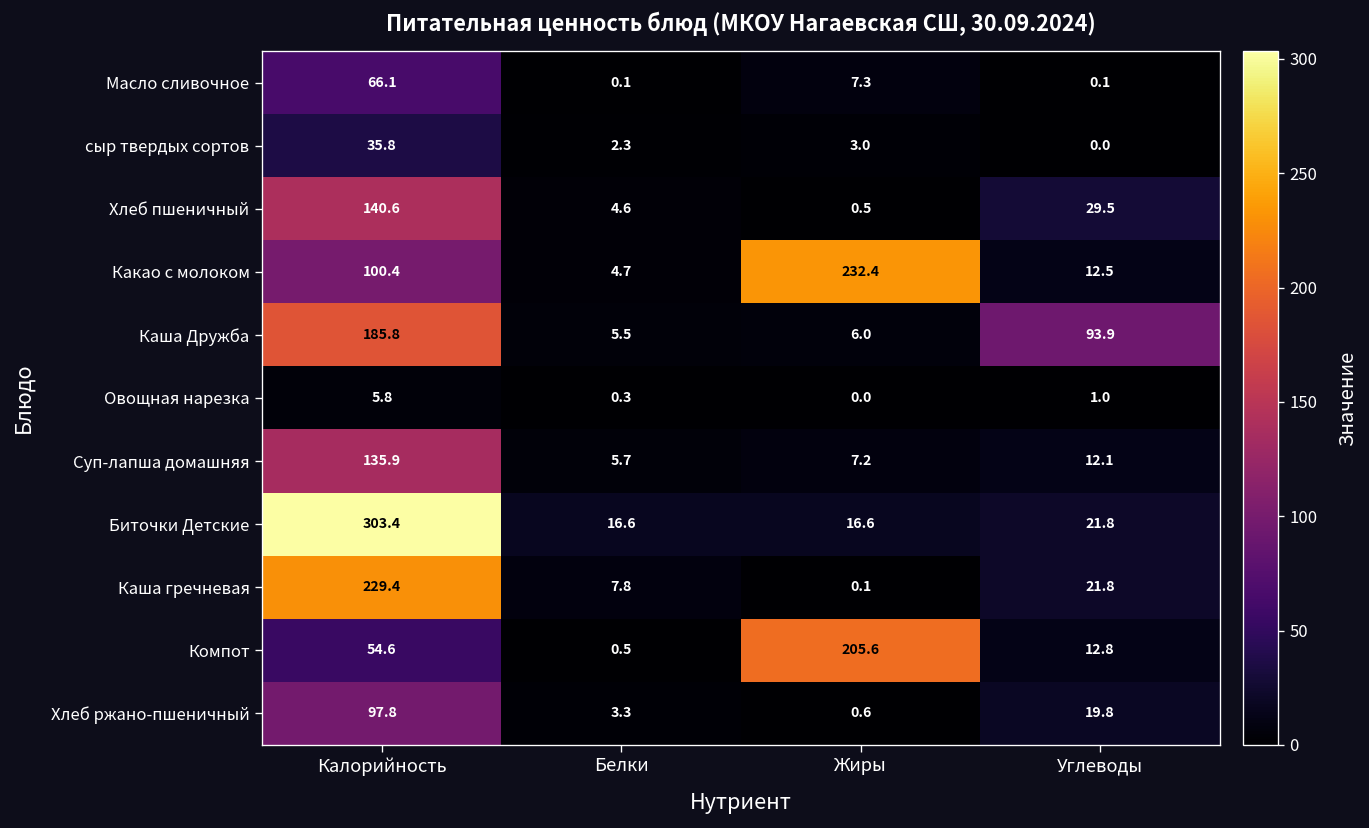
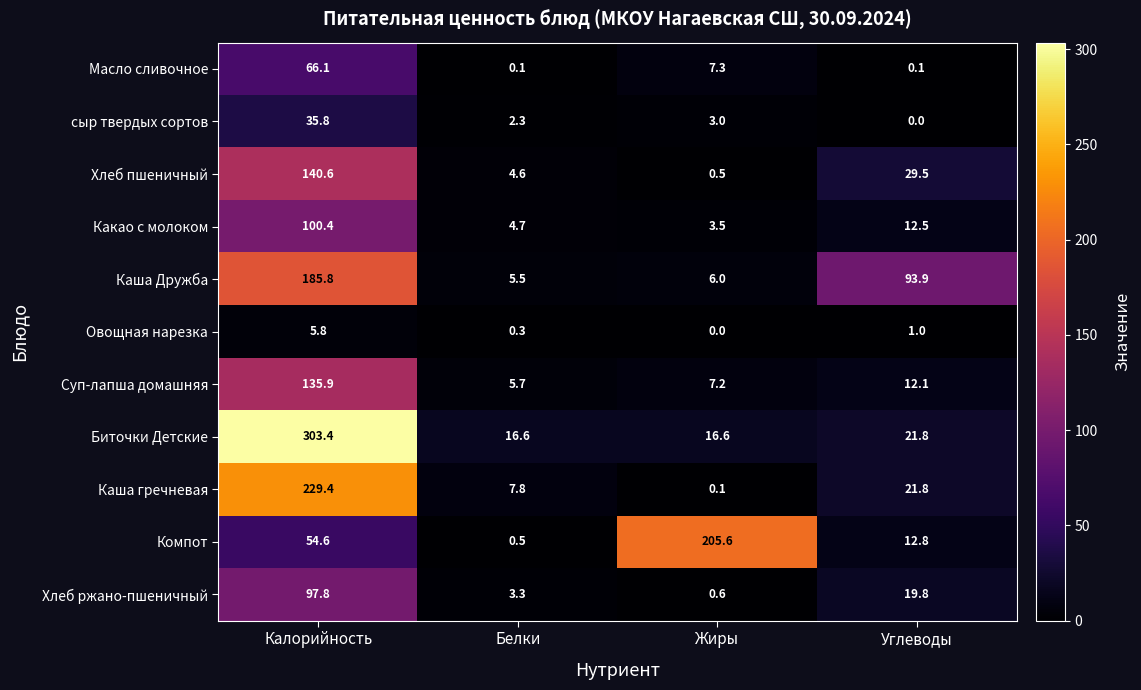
Какао с молоком, Жиры: 232.4 -> 3.5
